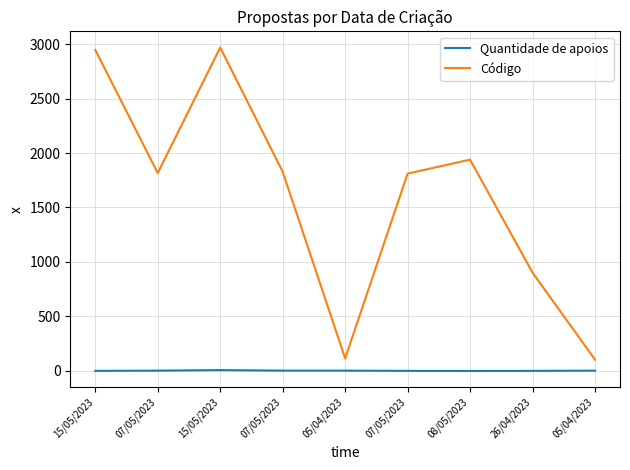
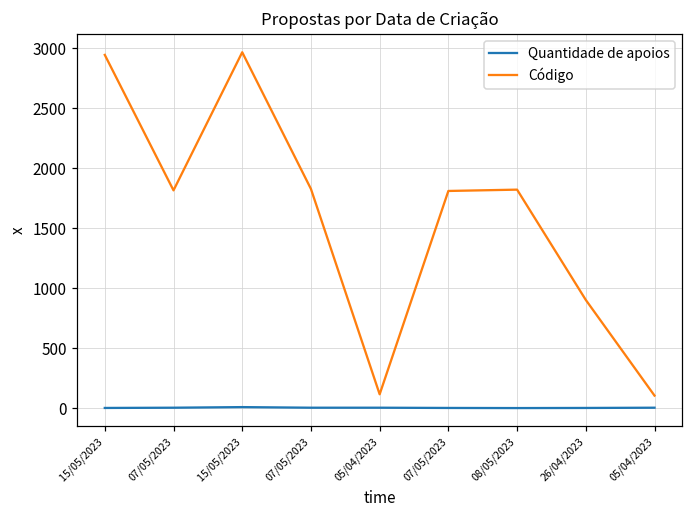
Código, 08/05/2023: 1940 -> 1820
